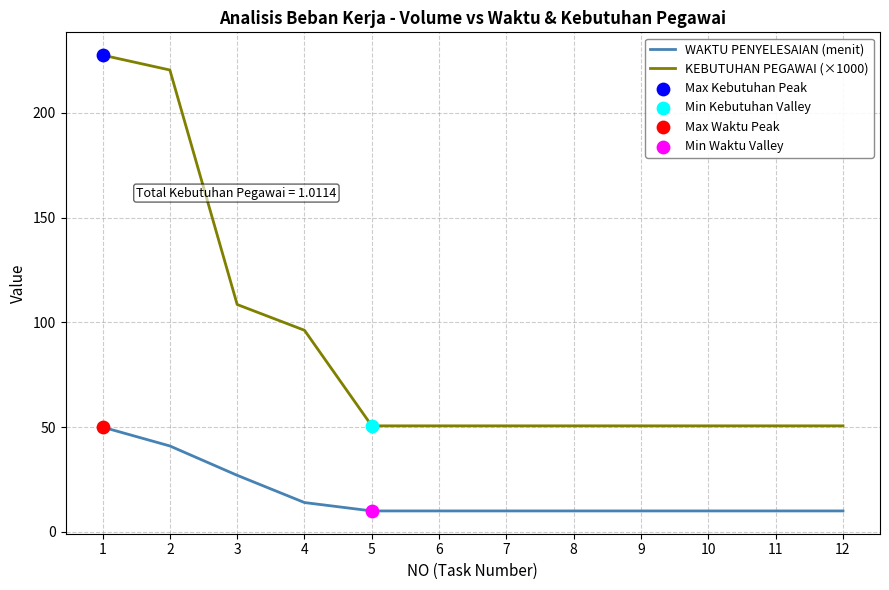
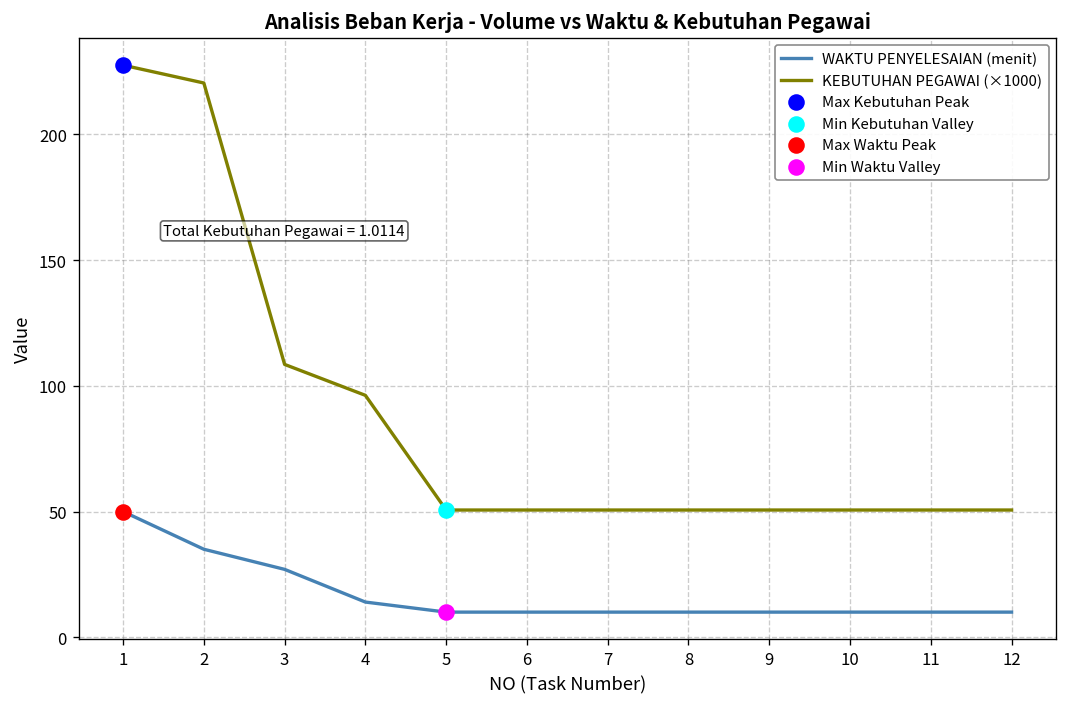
WAKTU PENYELESAIAN (menit), 2: 41 -> 35
